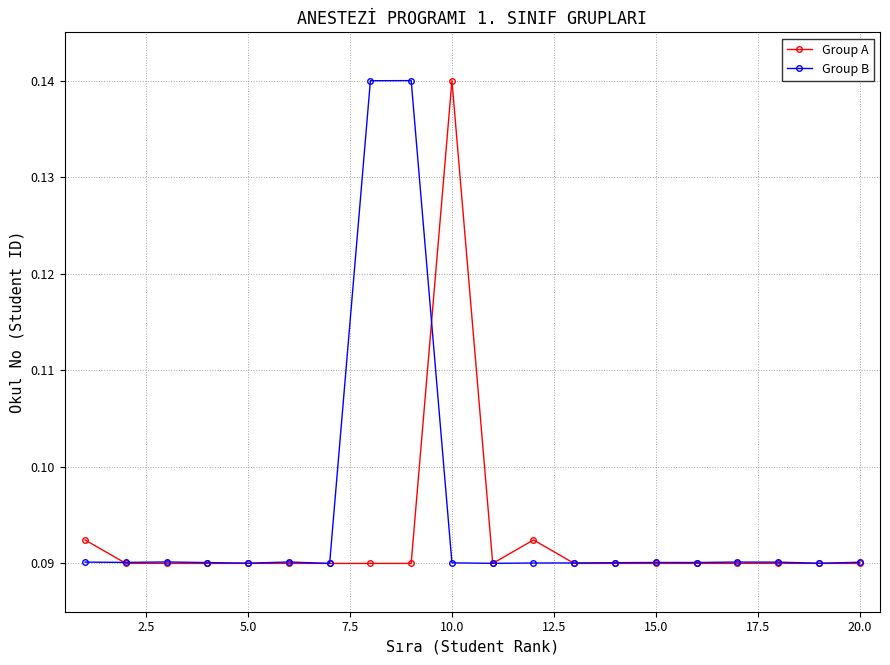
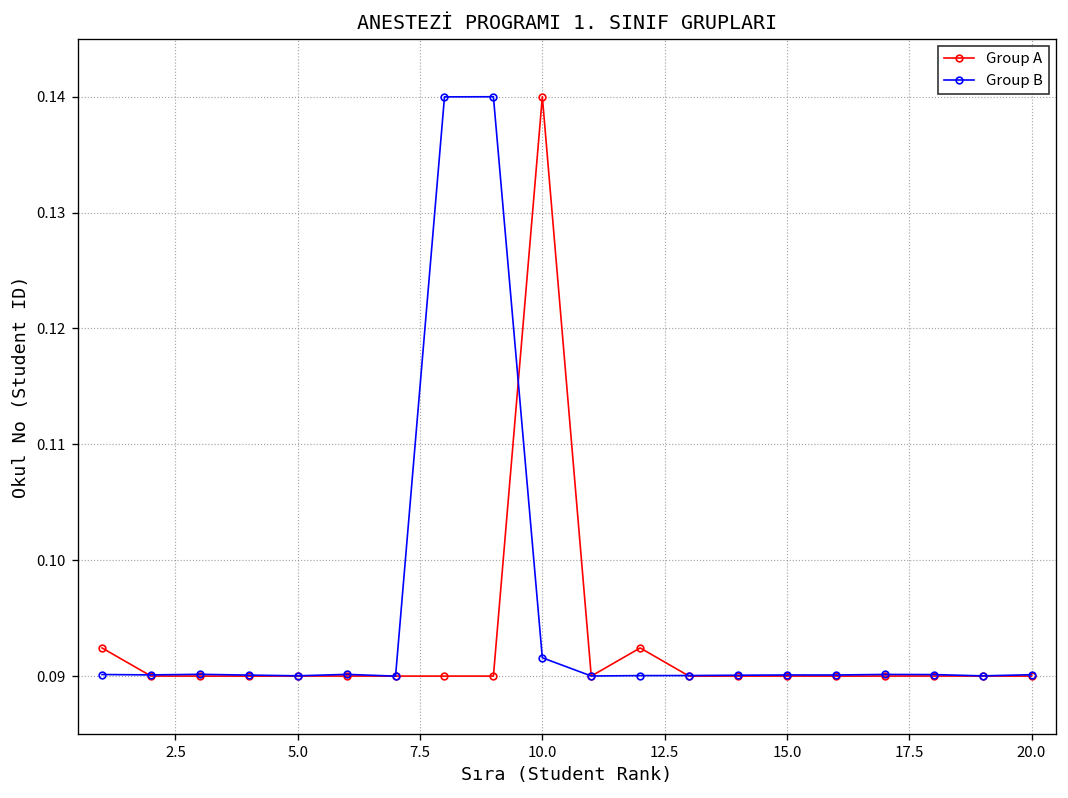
Group B, 10.0: 0.090 -> 0.092
